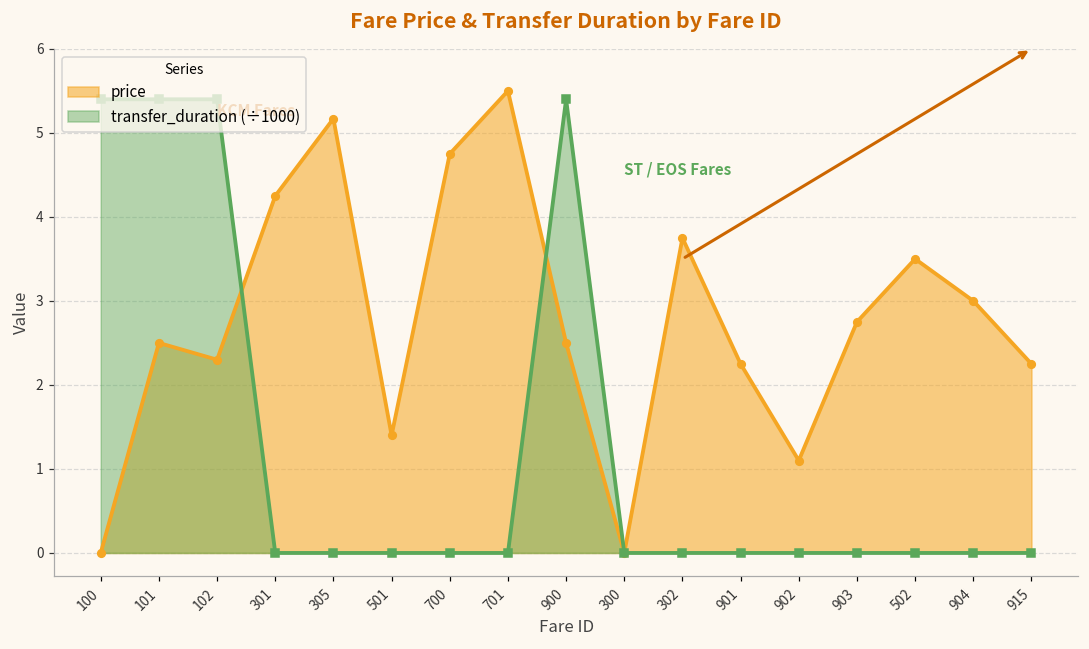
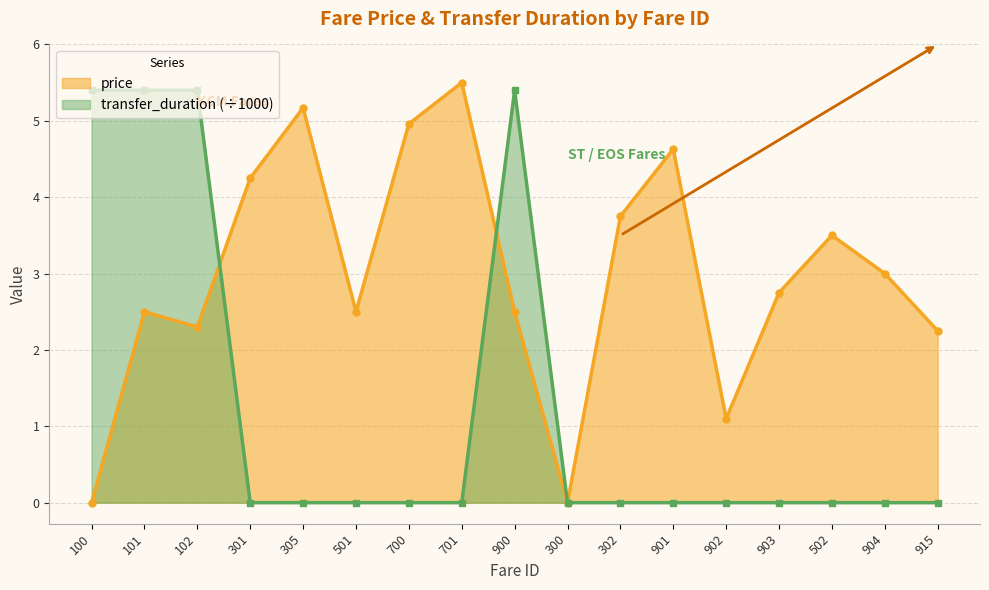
price, 501: 1.4 -> 2.5
price, 700: 4.8 -> 5.0
price, 901: 2.3 -> 4.6
